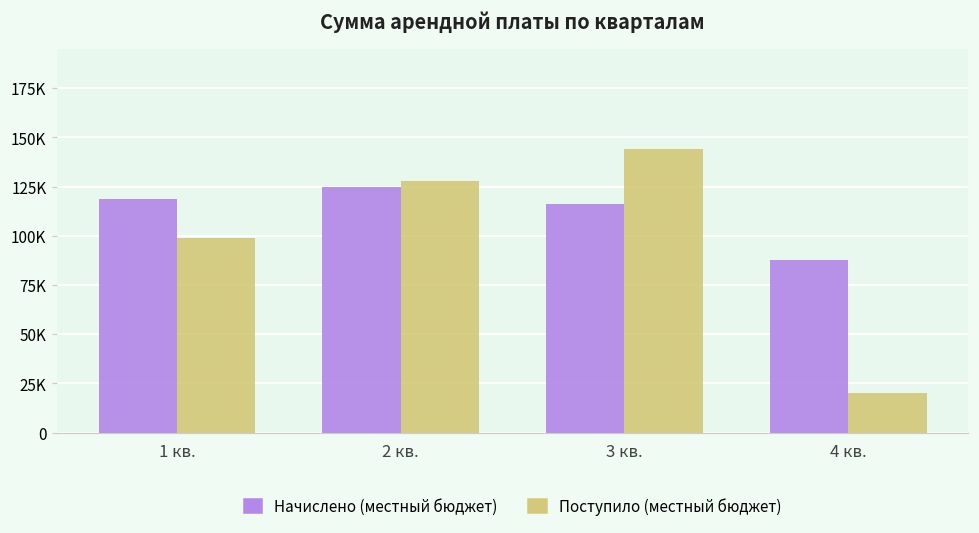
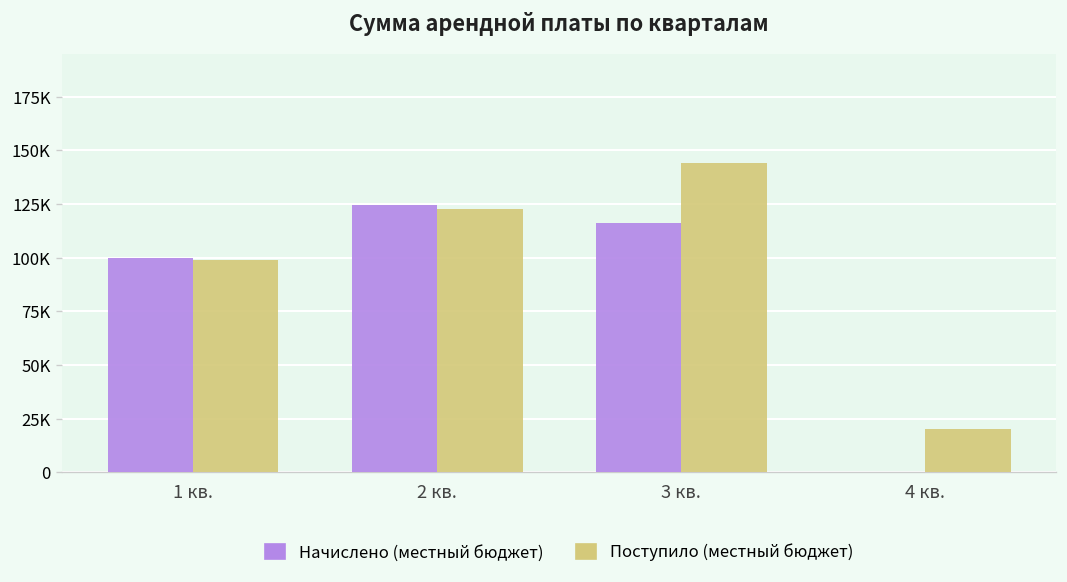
Начислено (местный бюджет), 1 кв.: 119000 -> 100000
Поступило (местный бюджет), 2 кв.: 128000 -> 123000
Начислено (местный бюджет), 4 кв.: 88000 -> 0
